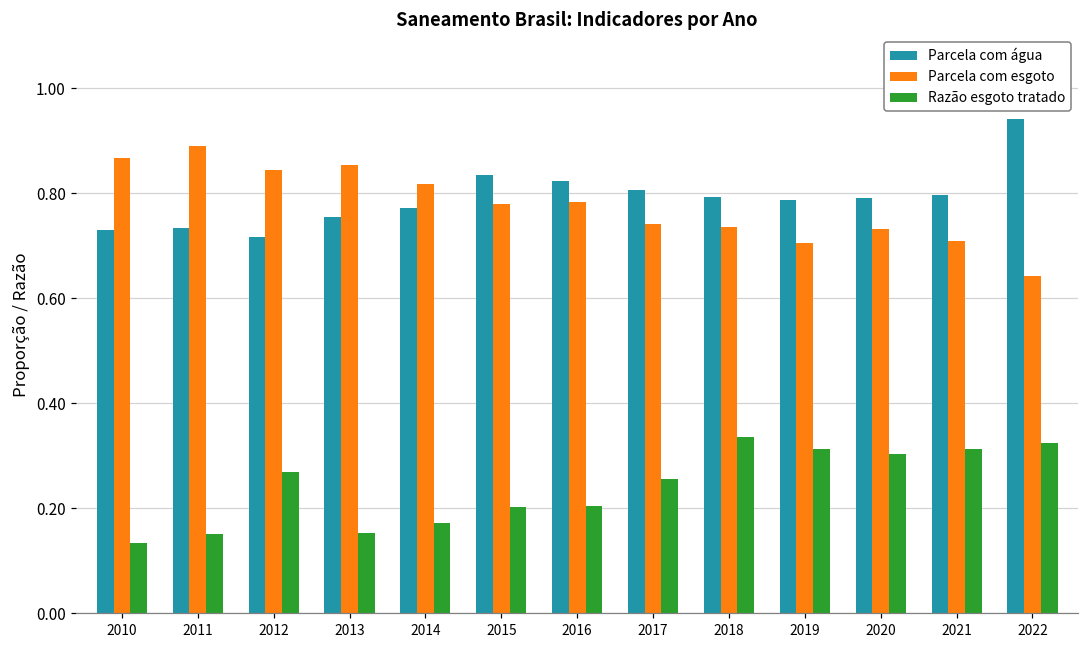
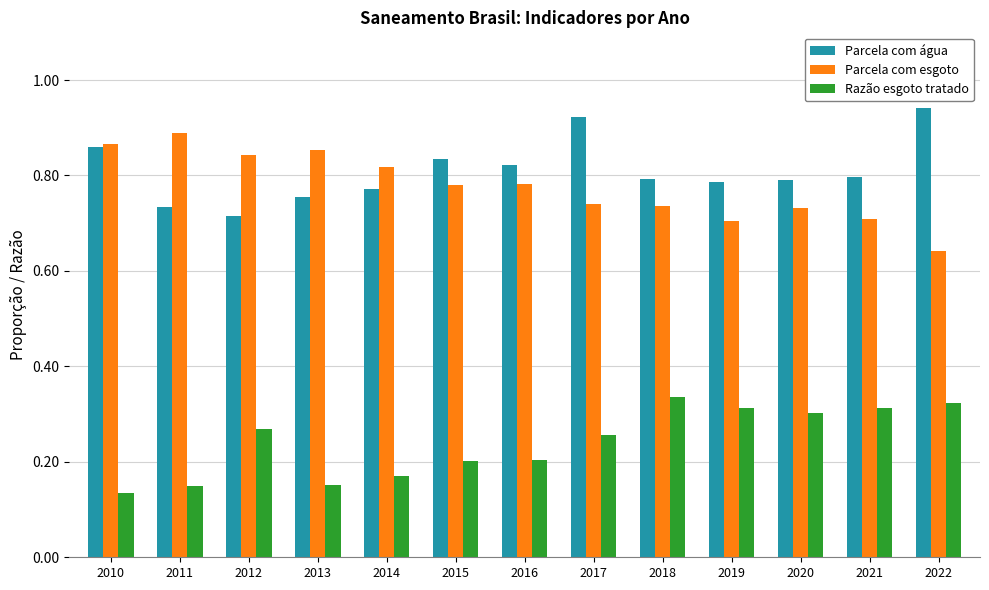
Parcela com água, 2010: 0.73 -> 0.86
Parcela com água, 2017: 0.81 -> 0.92
